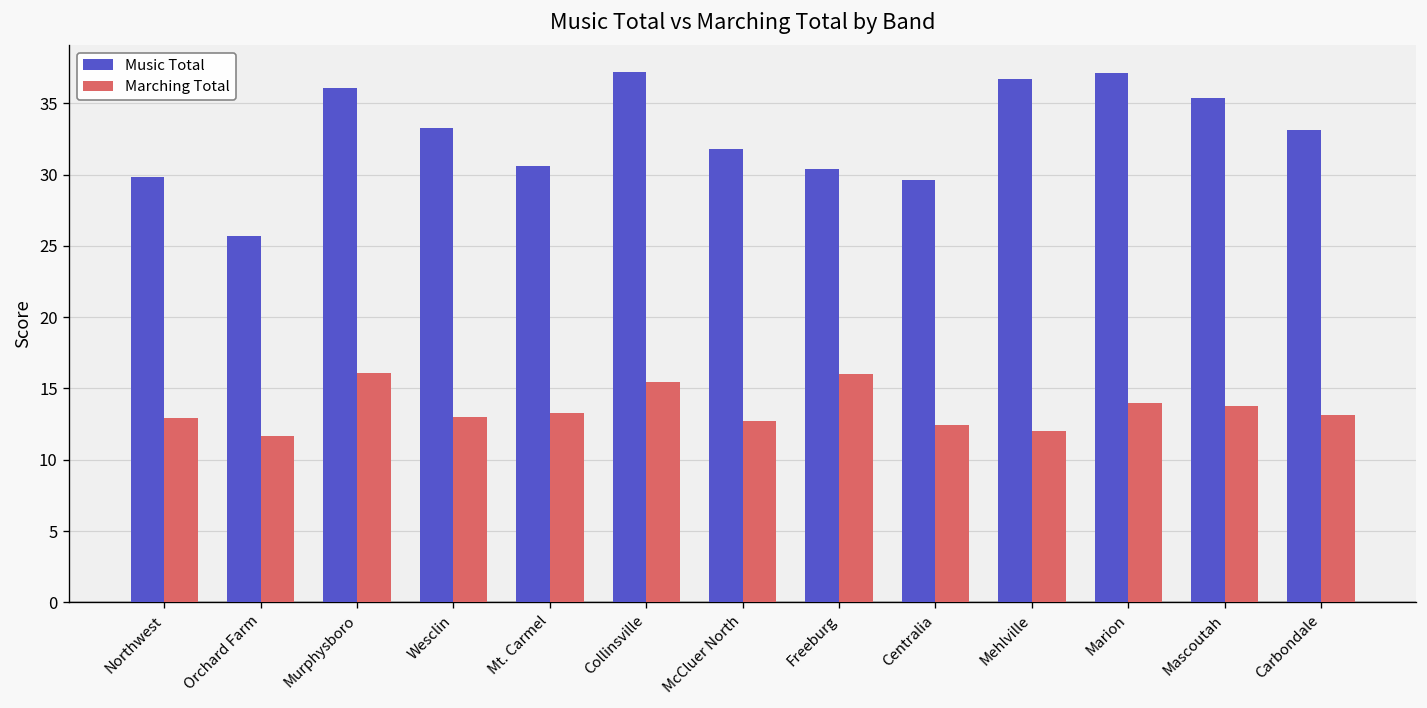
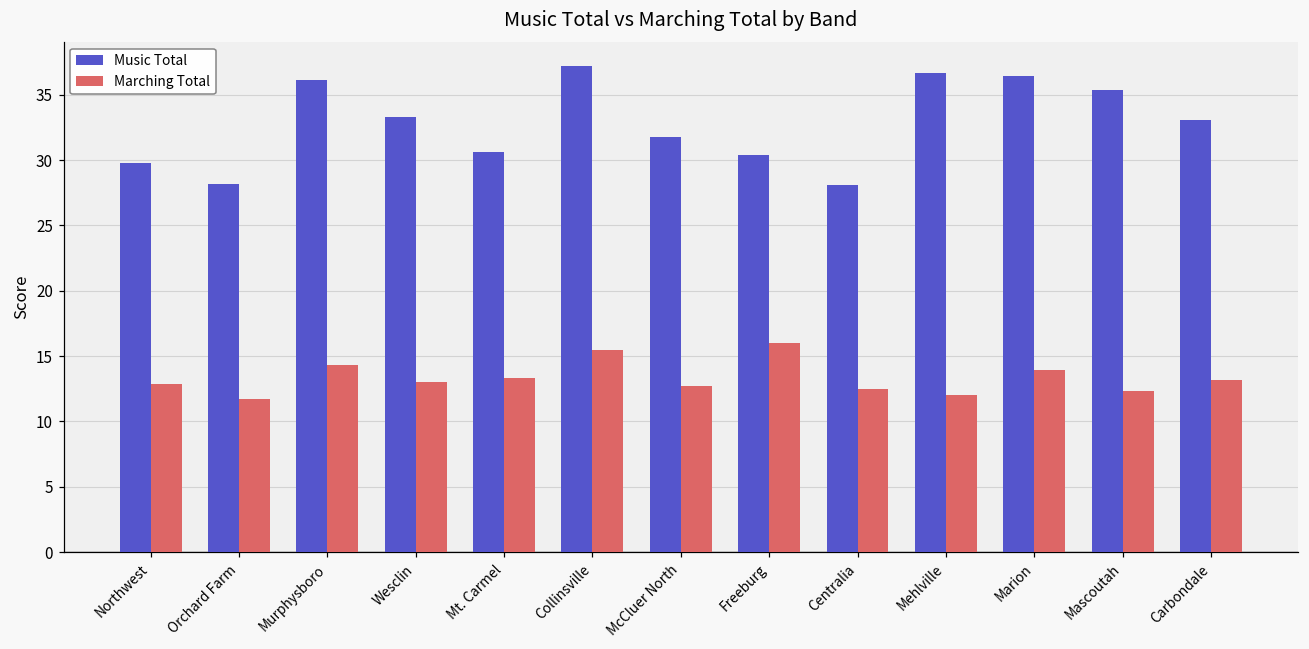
Music Total, Orchard Farm: 25.7 -> 28.2
Marching Total, Murphysboro: 16.1 -> 14.4
Music Total, Centralia: 29.6 -> 28.1
Music Total, Marion: 37.1 -> 36.4
Marching Total, Mascoutah: 13.8 -> 12.3
